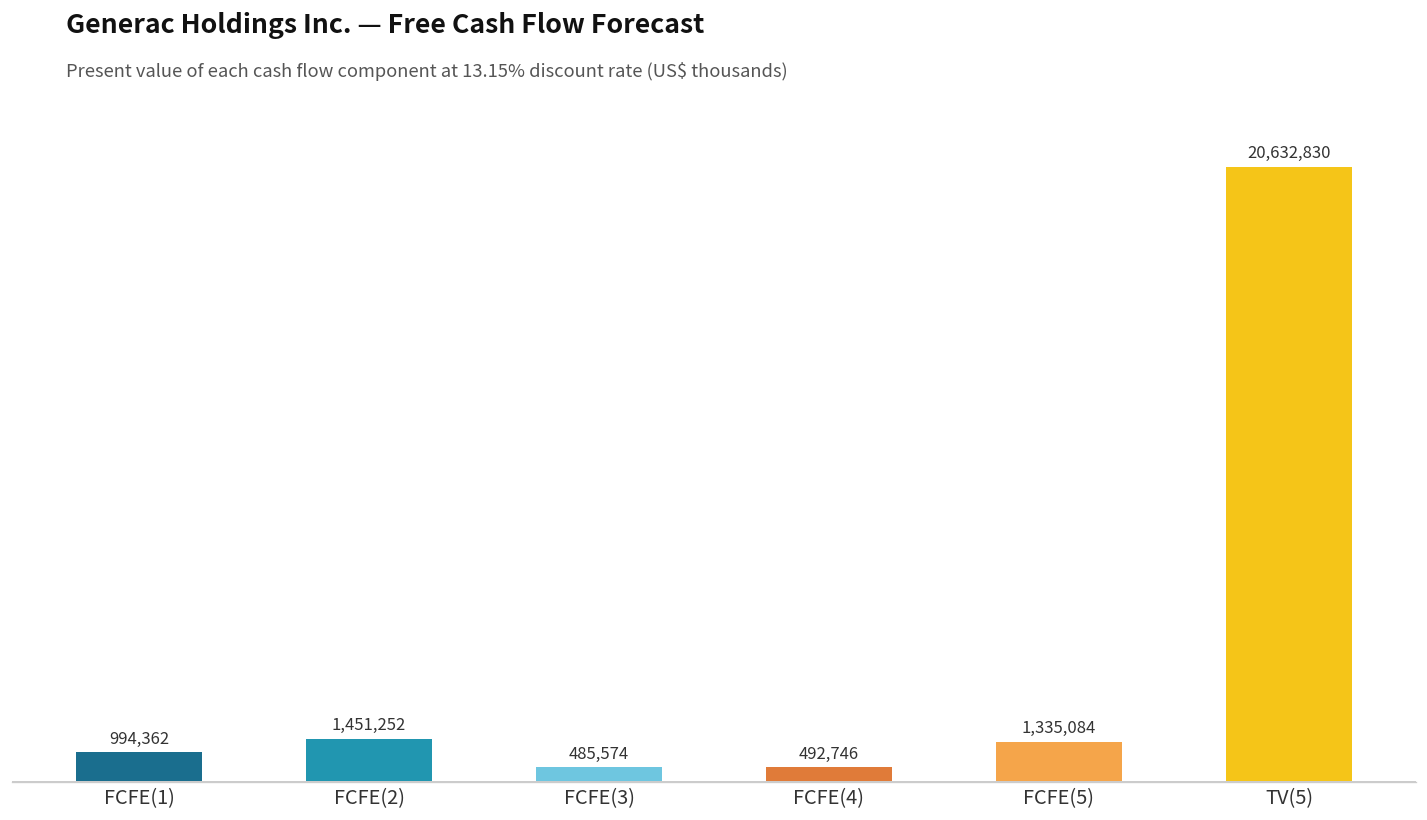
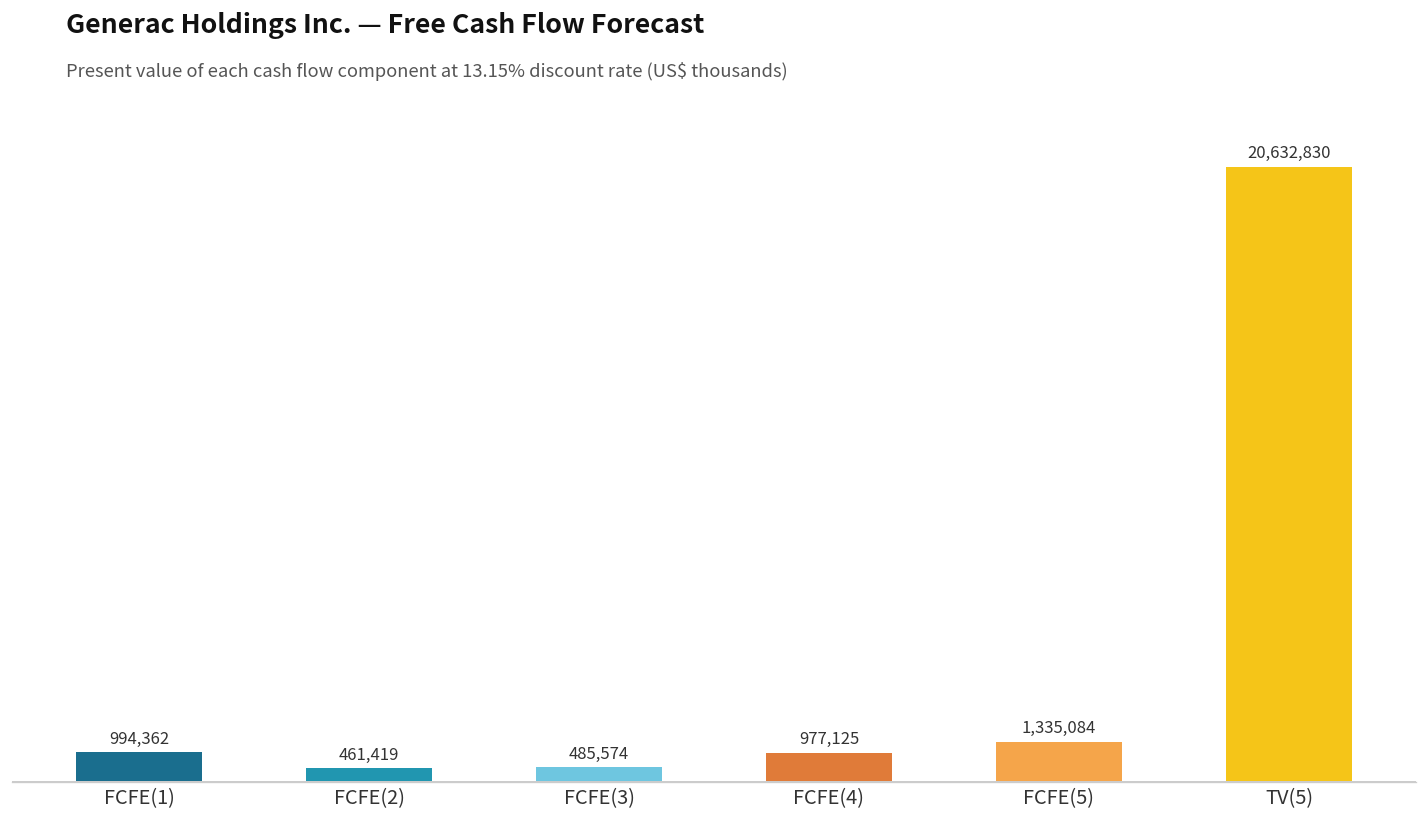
FCFE(2): 1,451,252 -> 461,419
FCFE(4): 492,746 -> 977,125
